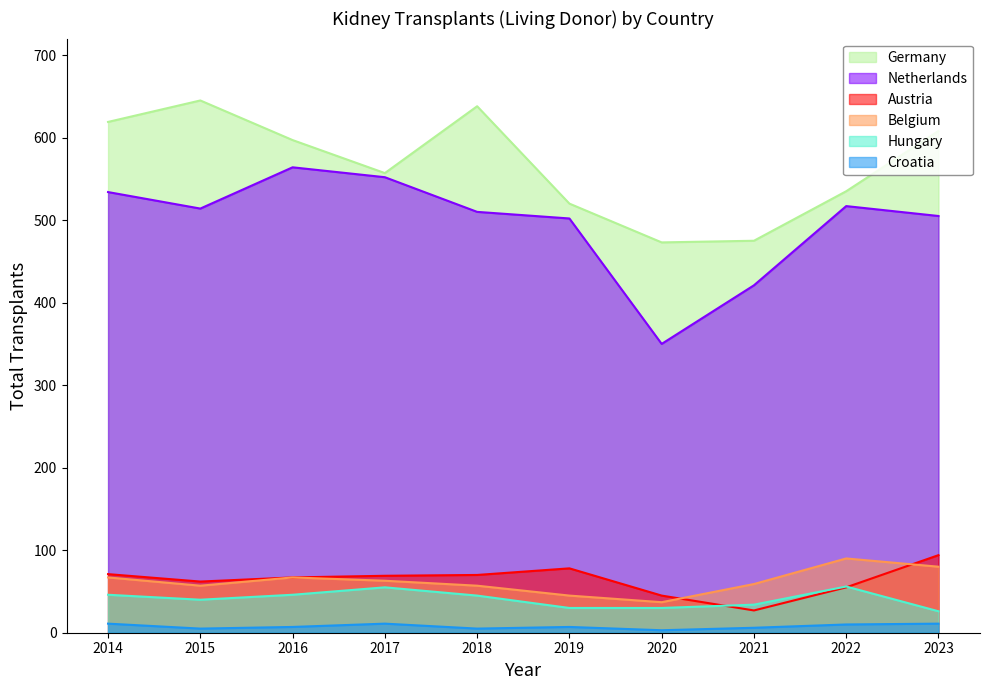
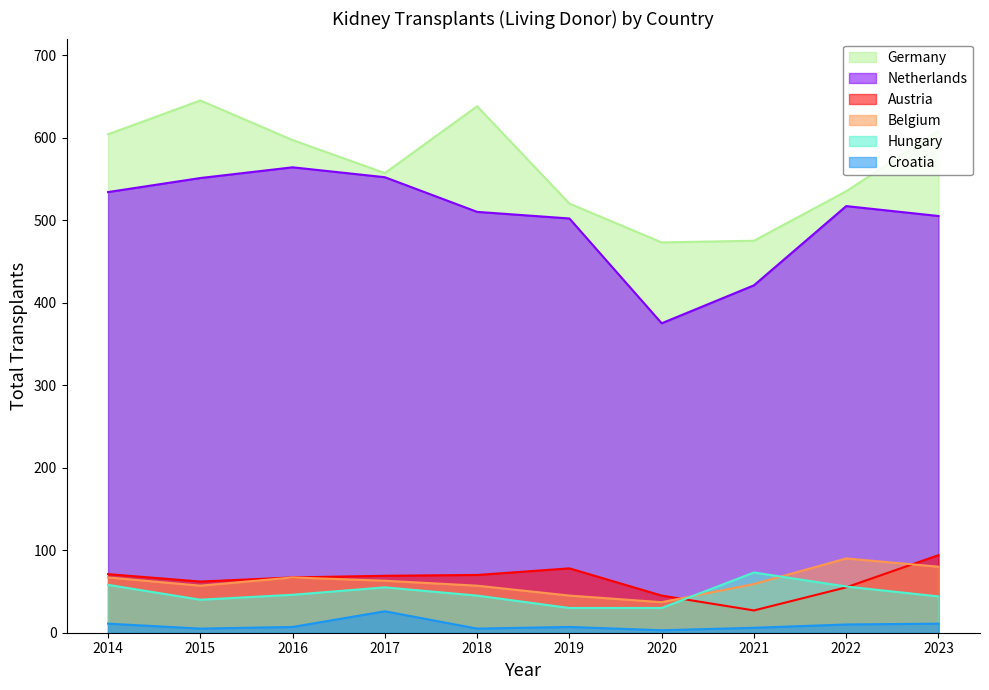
Germany, 2014: 620 -> 600
Hungary, 2014: 50 -> 60
Netherlands, 2015: 510 -> 550
Croatia, 2017: 10 -> 30
Netherlands, 2020: 350 -> 380
Hungary, 2021: 30 -> 70
Hungary, 2023: 30 -> 40
